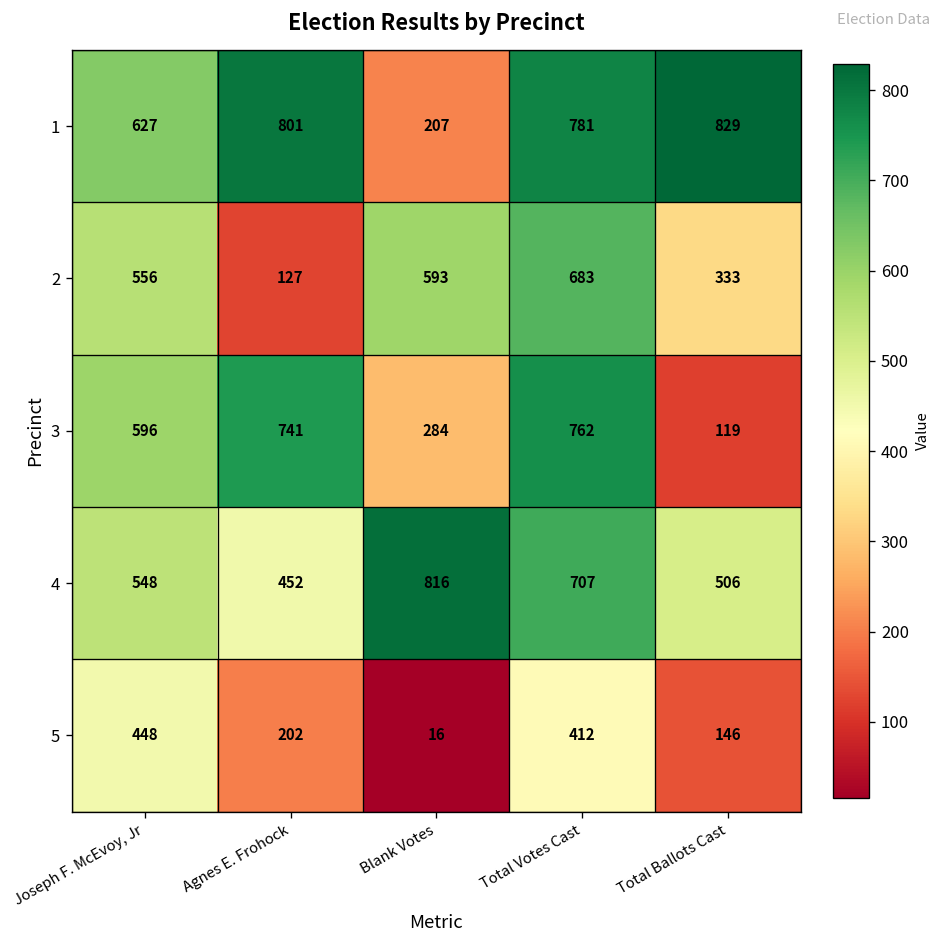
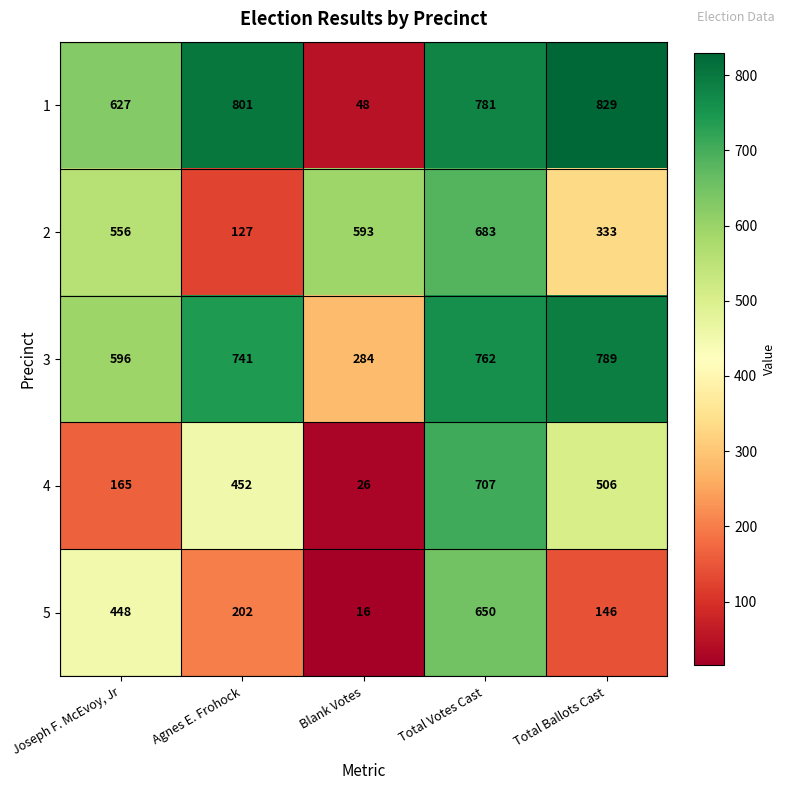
1, Blank Votes: 207 -> 48
3, Total Ballots Cast: 119 -> 789
4, Joseph F. McEvoy, Jr: 548 -> 165
4, Blank Votes: 816 -> 26
5, Total Votes Cast: 412 -> 650
